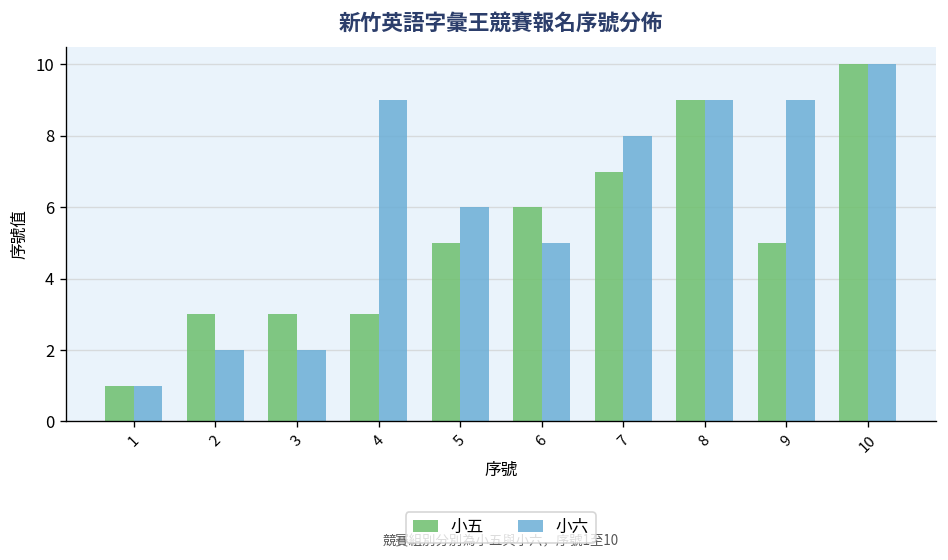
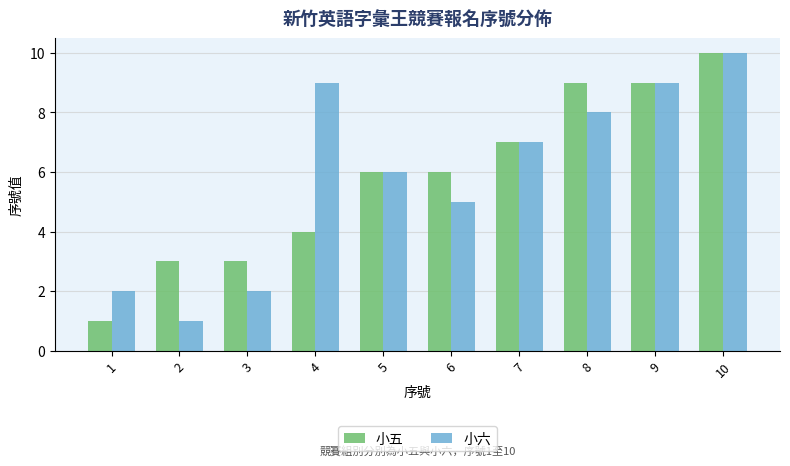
小六, 1: 1 -> 2
小六, 2: 2 -> 1
小五, 4: 3 -> 4
小五, 5: 5 -> 6
小六, 7: 8 -> 7
小六, 8: 9 -> 8
小五, 9: 5 -> 9
